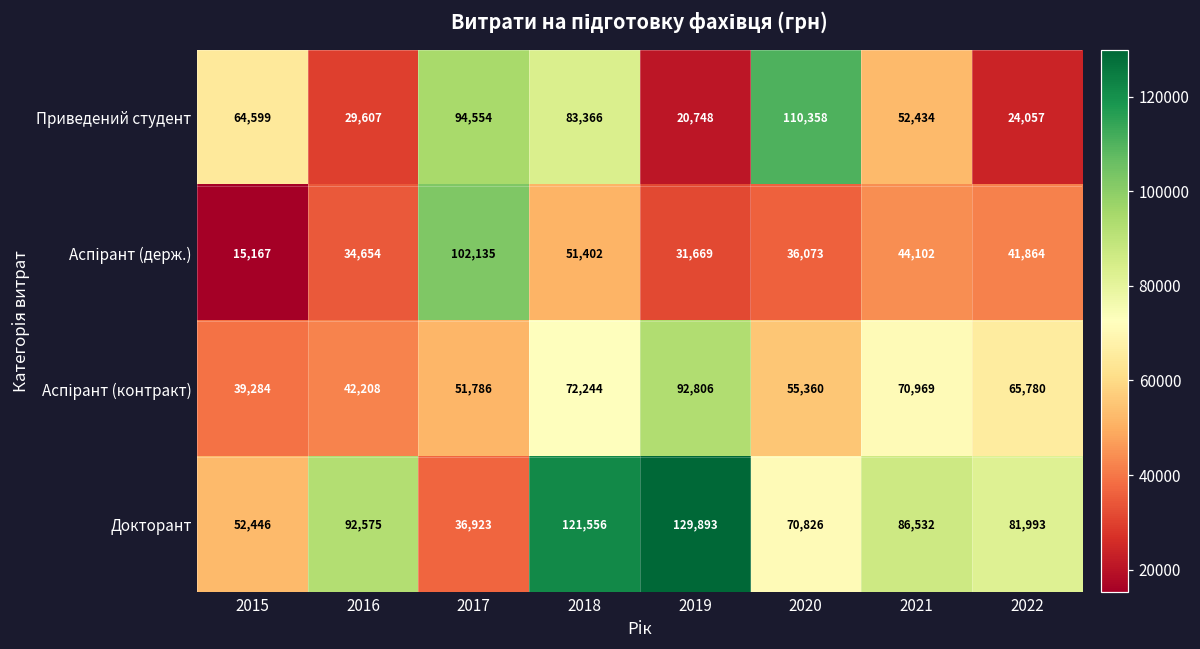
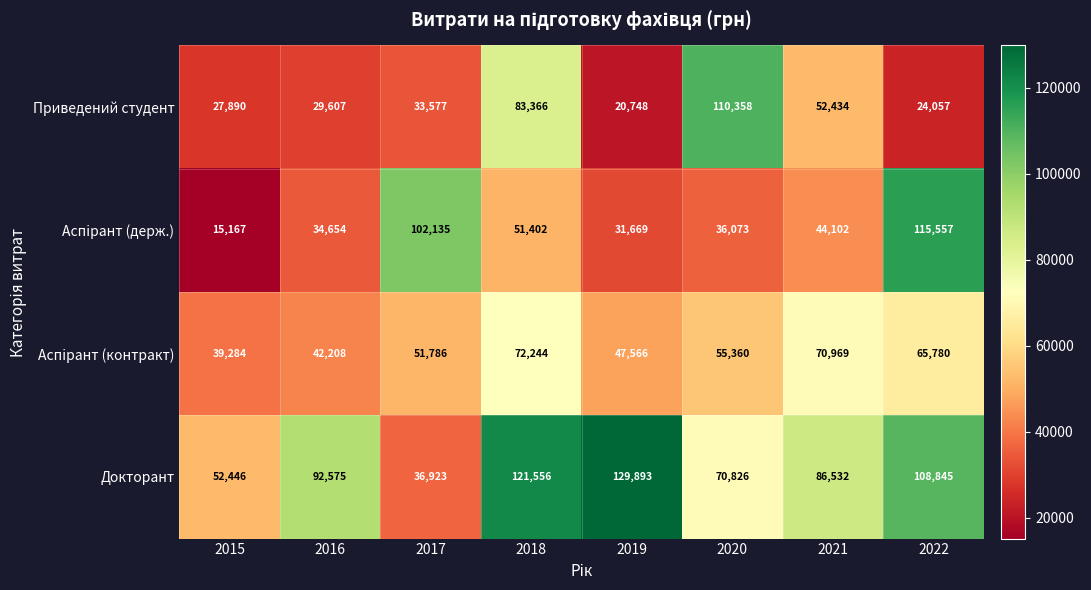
Приведений студент, 2015: 64,599 -> 27,890
Приведений студент, 2017: 94,554 -> 33,577
Аспірант (держ.), 2022: 41,864 -> 115,557
Аспірант (контракт), 2019: 92,806 -> 47,566
Докторант, 2022: 81,993 -> 108,845
